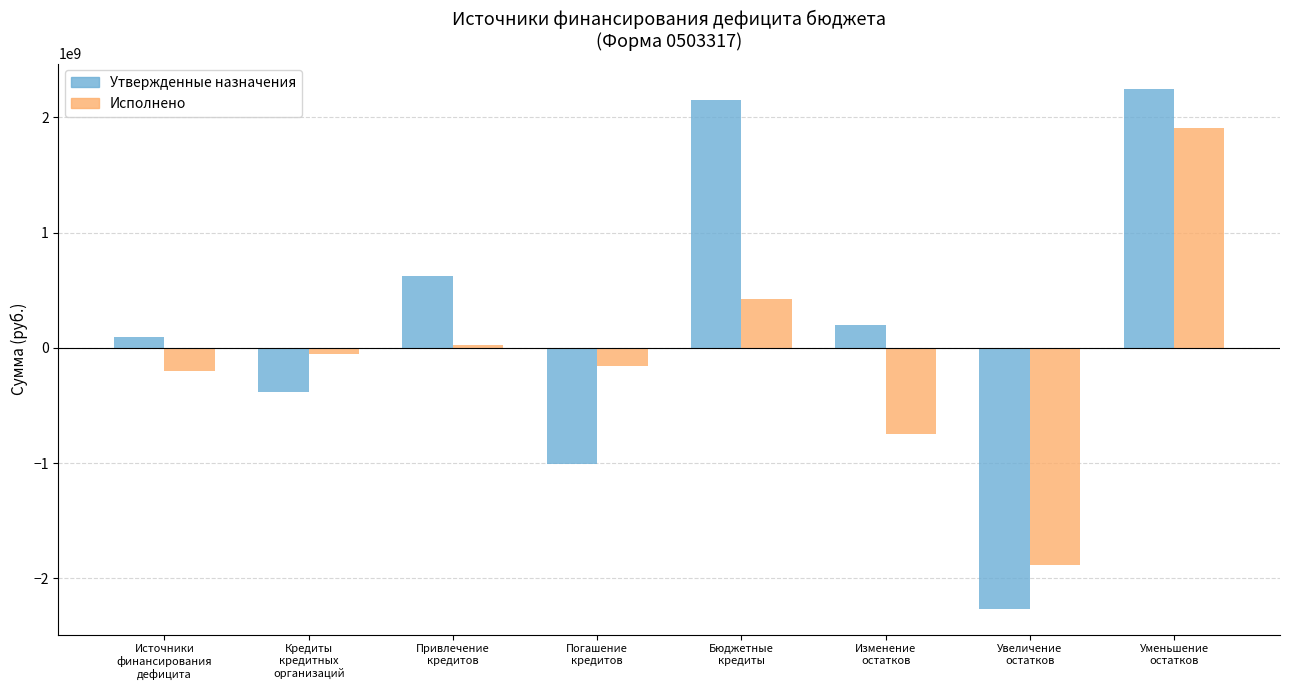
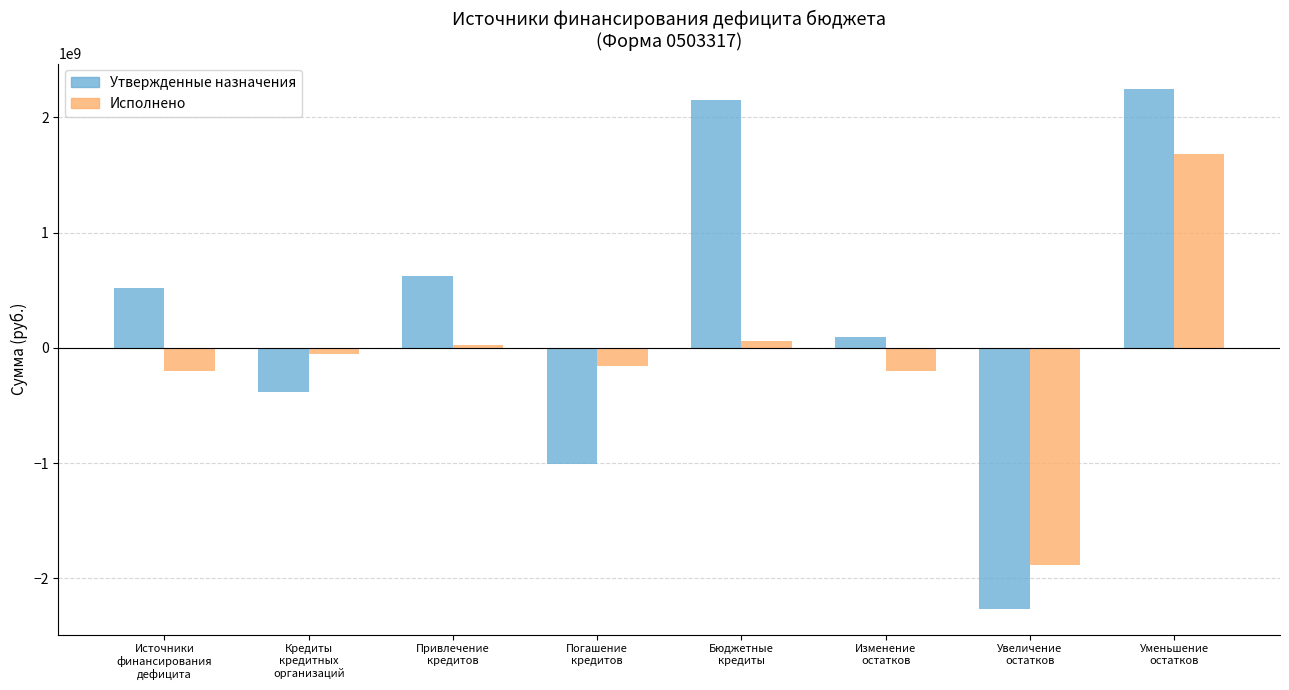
Утвержденные назначения, Источники финансирования дефицита: 90000000 -> 520000000
Исполнено, Бюджетные кредиты: 420000000 -> 60000000
Утвержденные назначения, Изменение остатков: 200000000 -> 90000000
Исполнено, Изменение остатков: -750000000 -> -200000000
Исполнено, Уменьшение остатков: 1910000000 -> 1680000000
